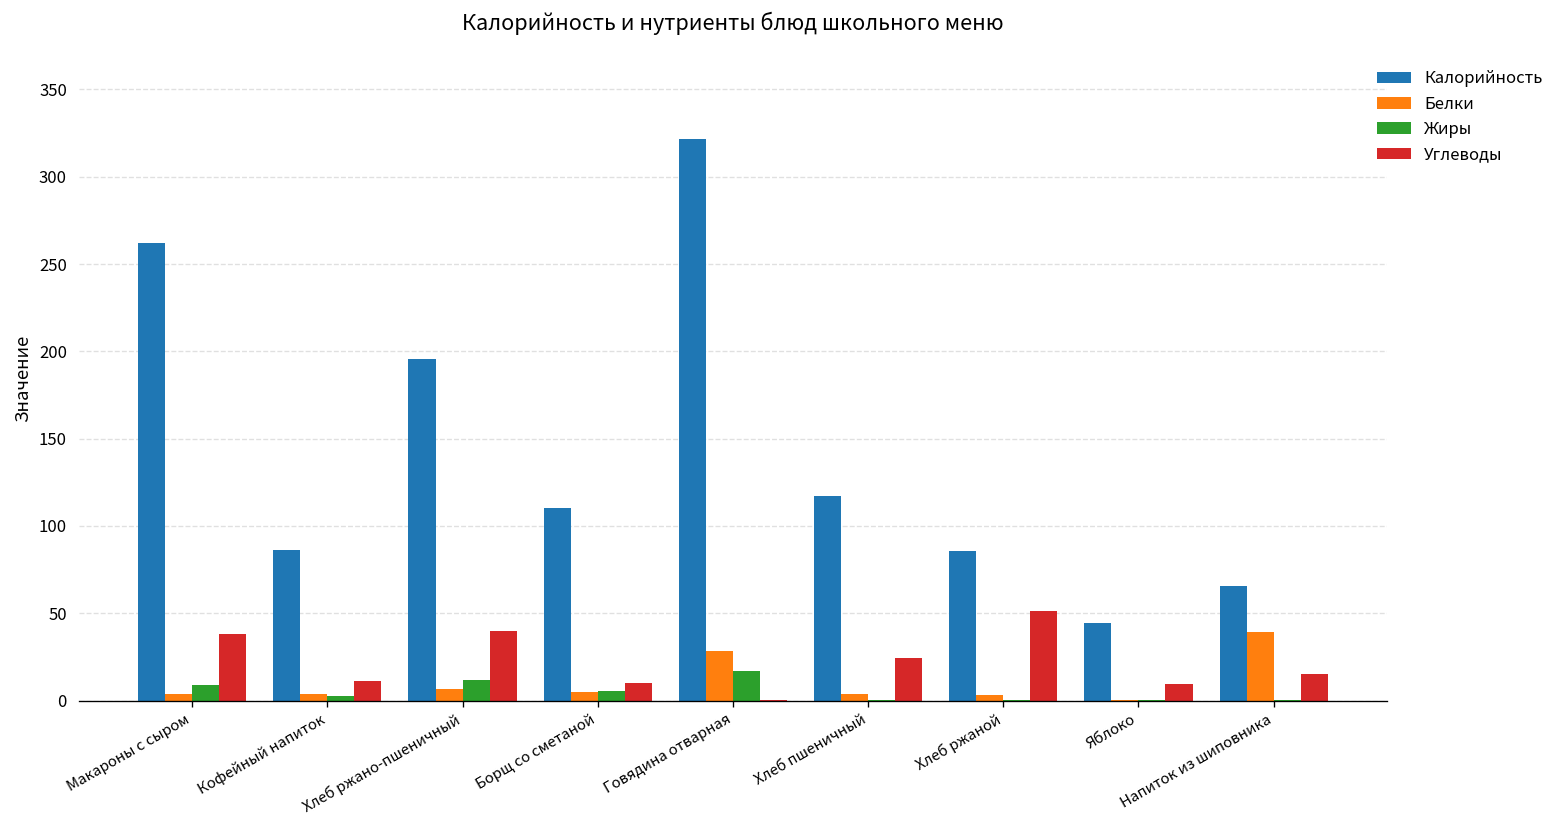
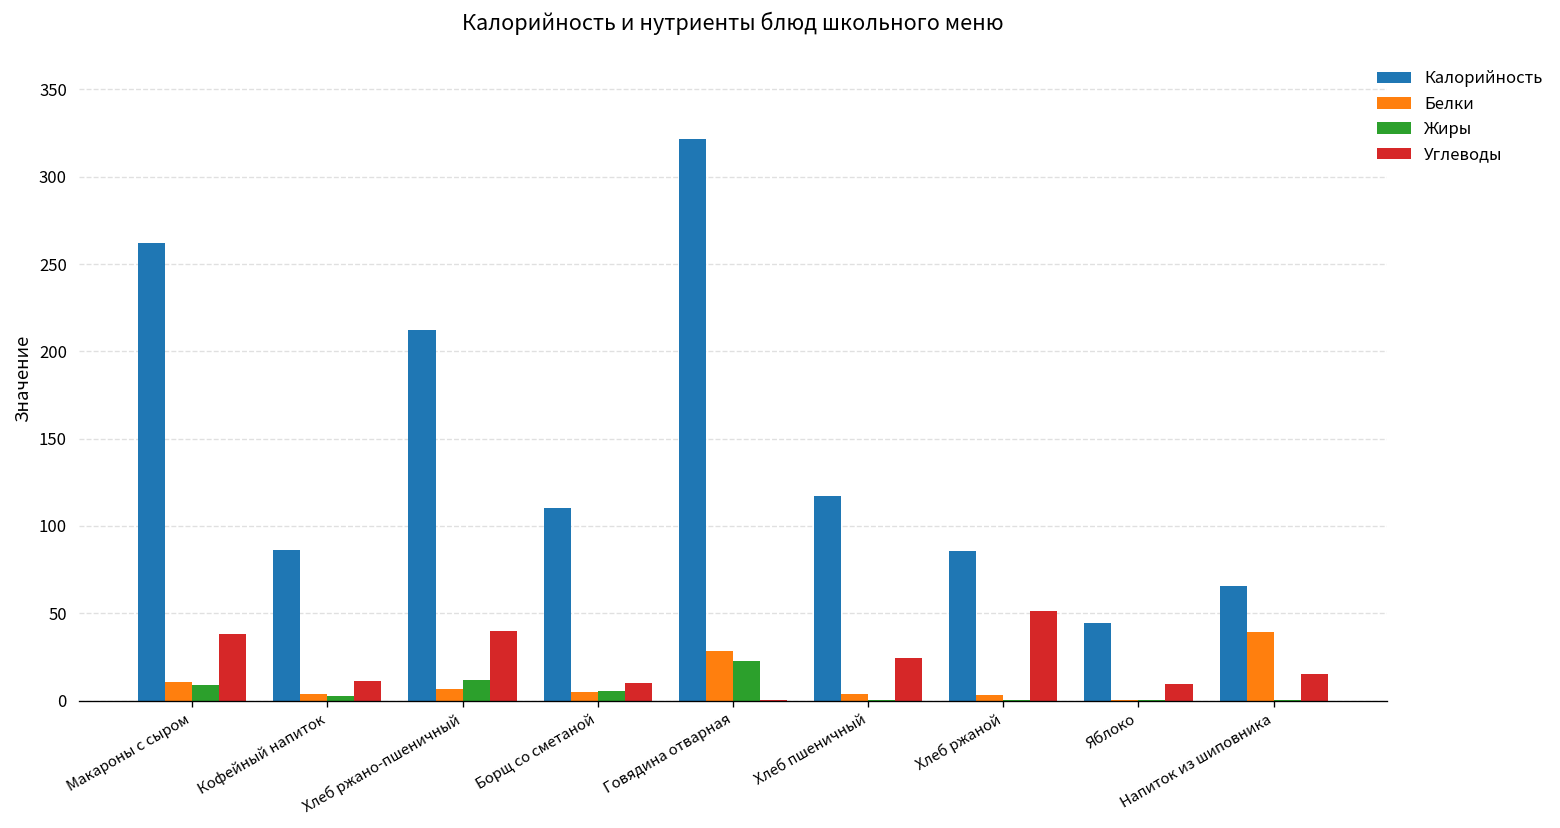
Белки, Макароны с сыром: 4 -> 11
Калорийность, Хлеб ржано-пшеничный: 196 -> 212
Жиры, Говядина отварная: 17 -> 23
